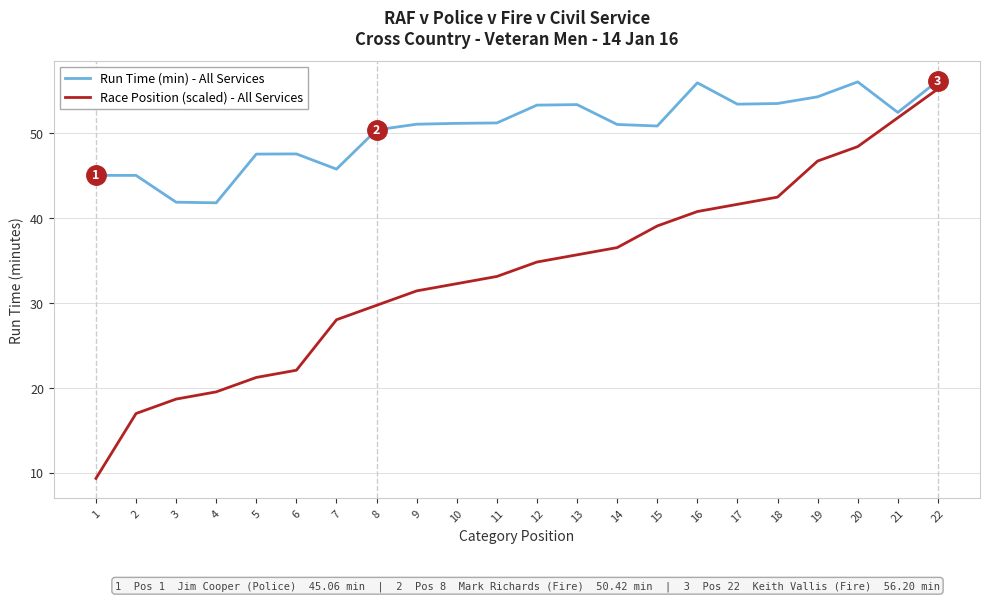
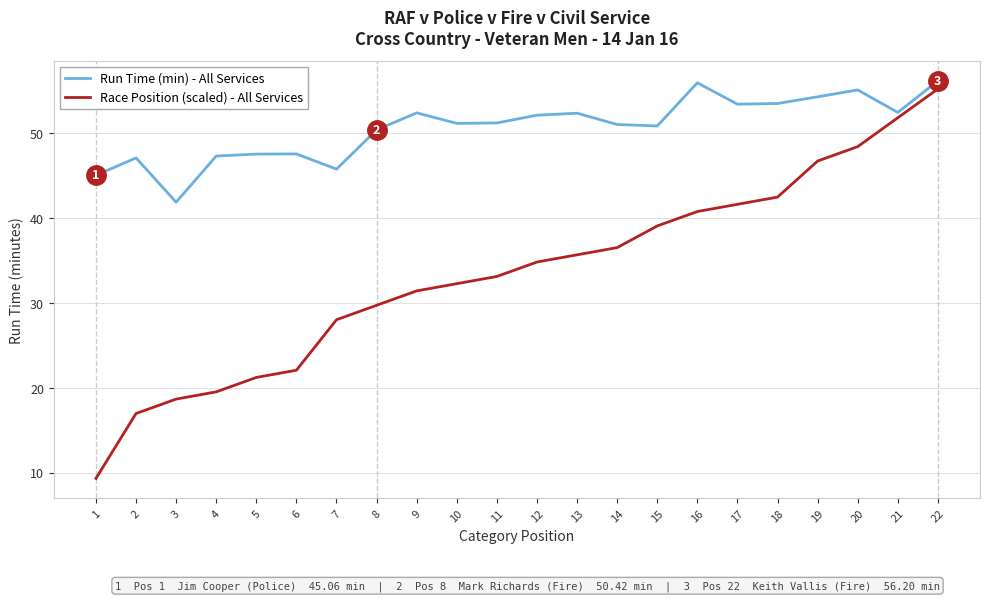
Run Time (min) - All Services, 2: 45 -> 47
Run Time (min) - All Services, 4: 42 -> 47
Run Time (min) - All Services, 9: 51 -> 52
Run Time (min) - All Services, 12: 53 -> 52
Run Time (min) - All Services, 13: 53 -> 52
Run Time (min) - All Services, 20: 56 -> 55
